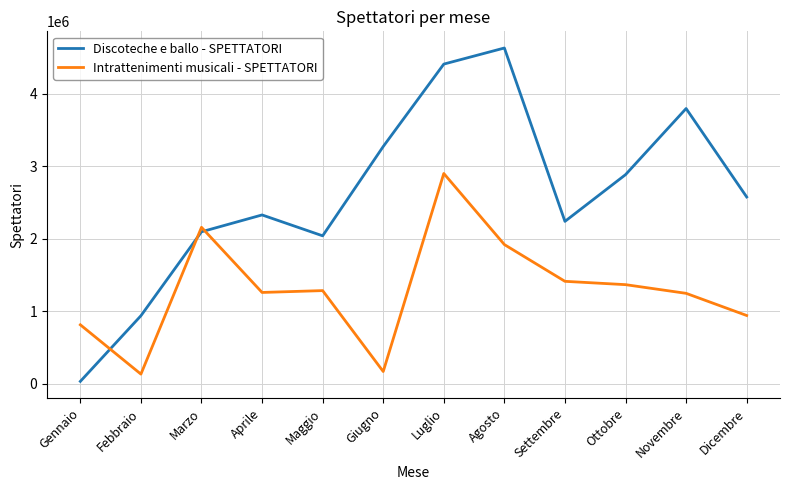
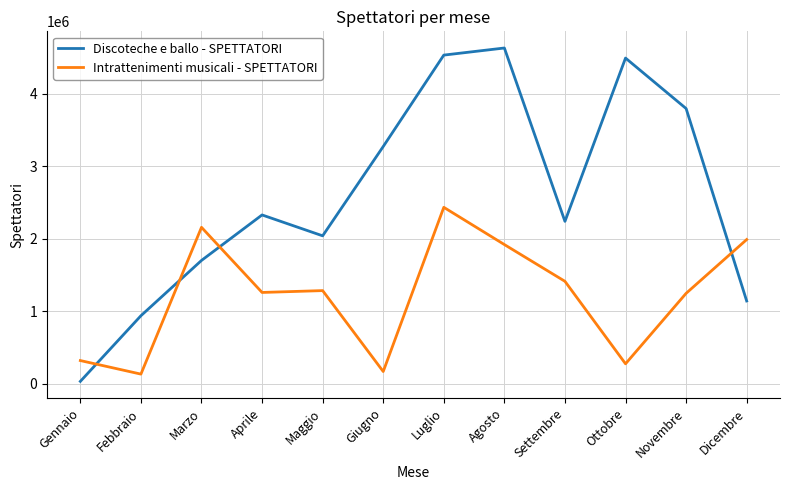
Intrattenimenti musicali - SPETTATORI, Gennaio: 800000 -> 300000
Discoteche e ballo - SPETTATORI, Marzo: 2100000 -> 1700000
Discoteche e ballo - SPETTATORI, Luglio: 4400000 -> 4500000
Intrattenimenti musicali - SPETTATORI, Luglio: 2900000 -> 2400000
Discoteche e ballo - SPETTATORI, Ottobre: 2900000 -> 4500000
Intrattenimenti musicali - SPETTATORI, Ottobre: 1400000 -> 300000
Discoteche e ballo - SPETTATORI, Dicembre: 2600000 -> 1100000
Intrattenimenti musicali - SPETTATORI, Dicembre: 900000 -> 2000000
